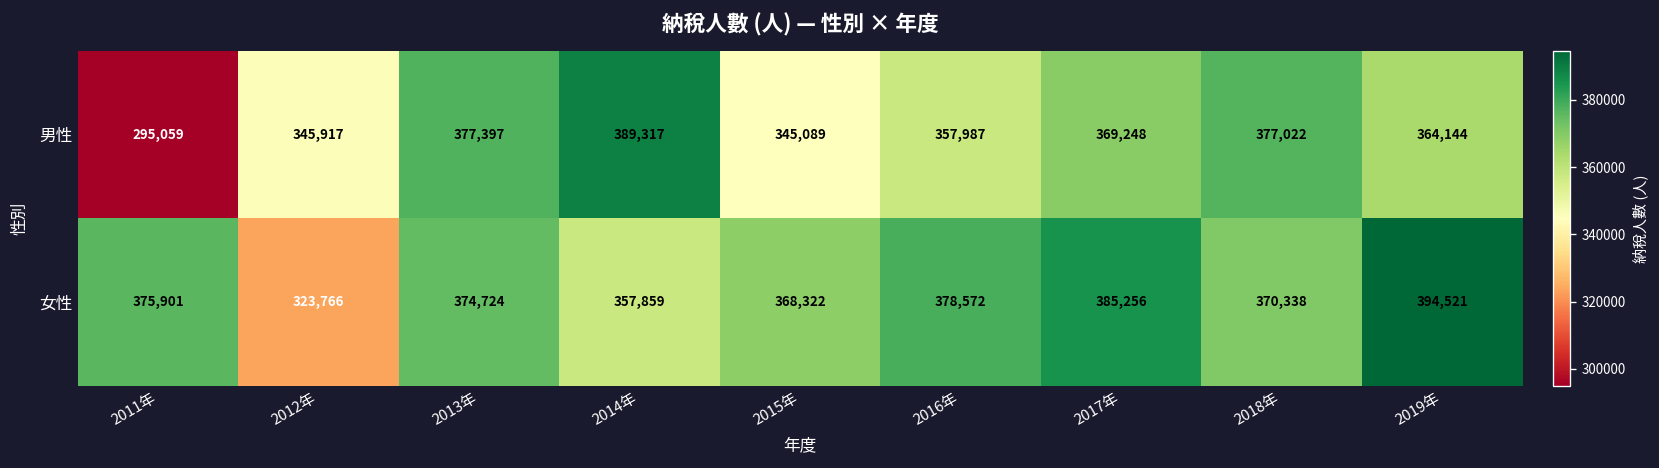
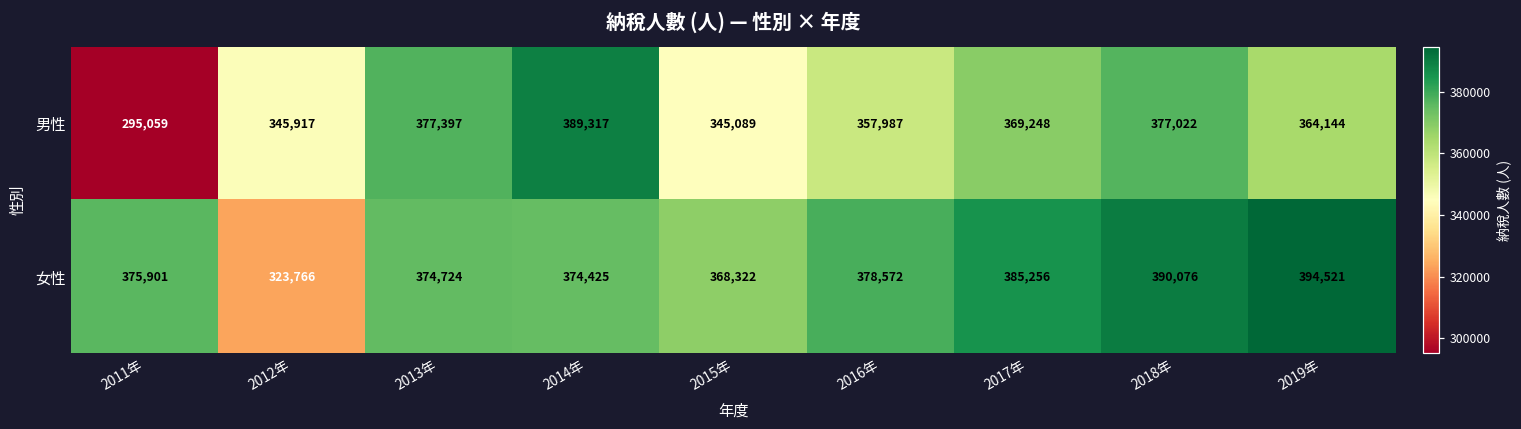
女性, 2014年: 357,859 -> 374,425
女性, 2018年: 370,338 -> 390,076
